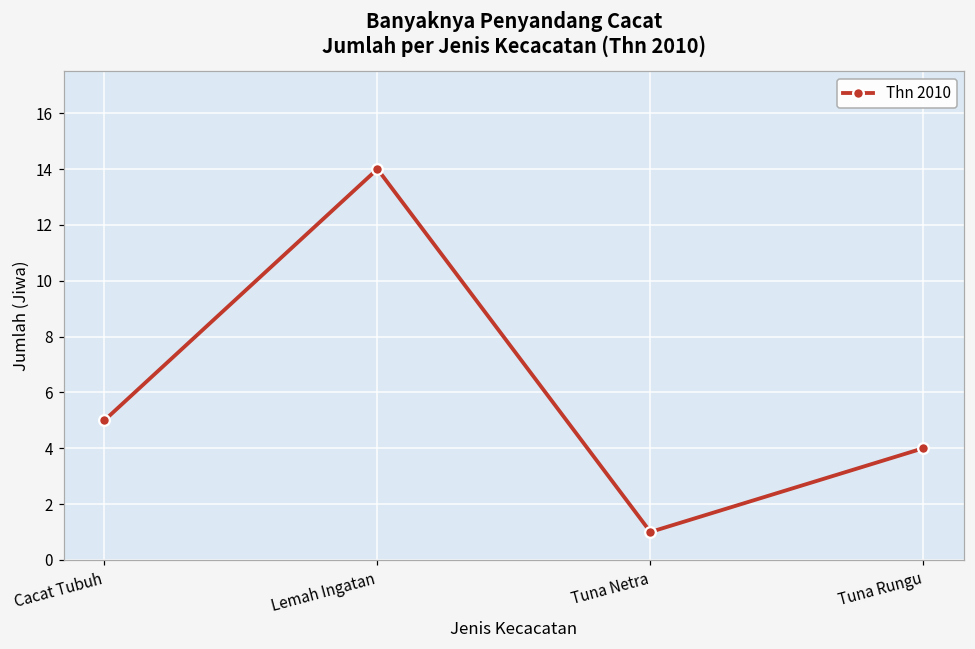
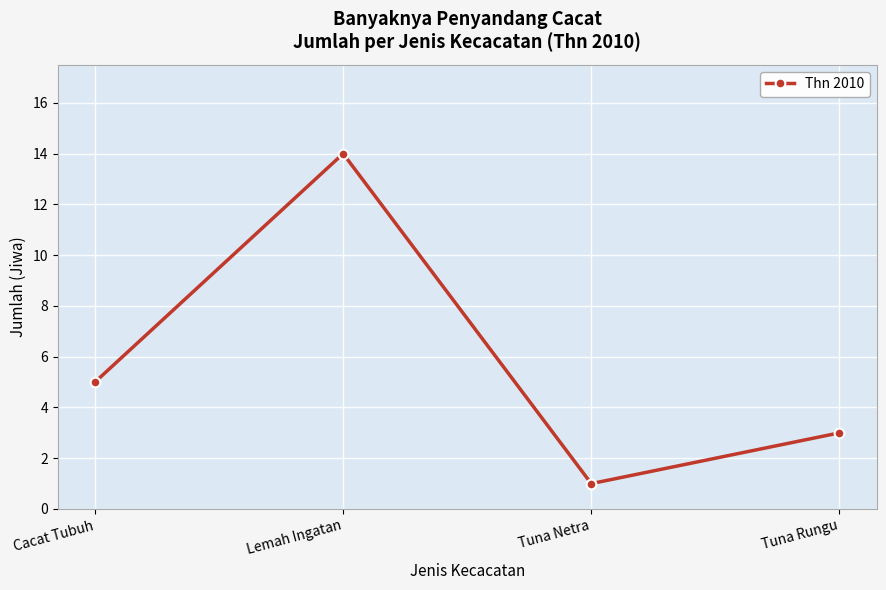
Tuna Rungu: 4 -> 3
